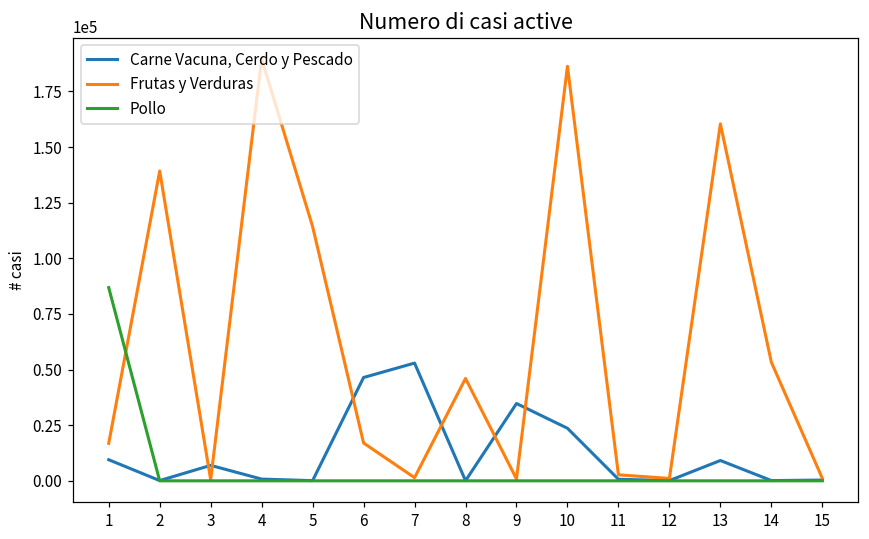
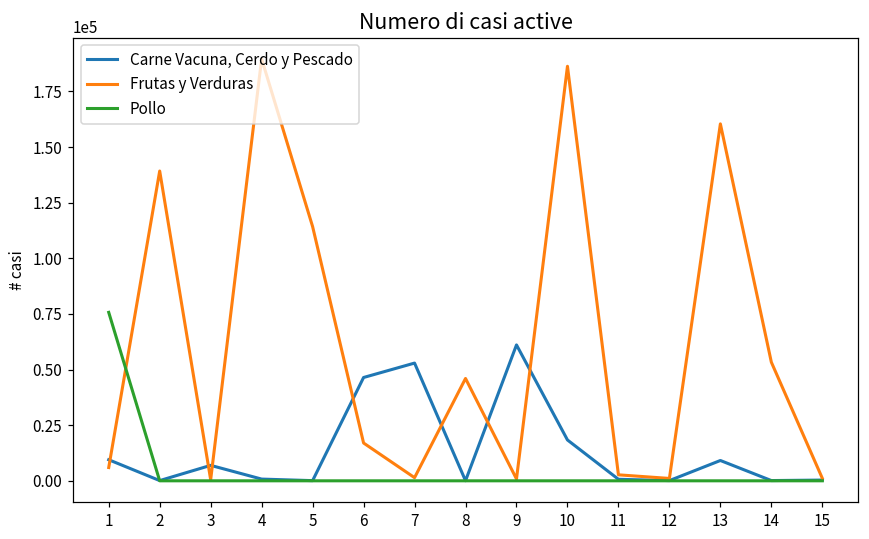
Frutas y Verduras, 1: 17000 -> 6000
Pollo, 1: 87000 -> 76000
Carne Vacuna, Cerdo y Pescado, 9: 35000 -> 61000
Carne Vacuna, Cerdo y Pescado, 10: 24000 -> 18000
